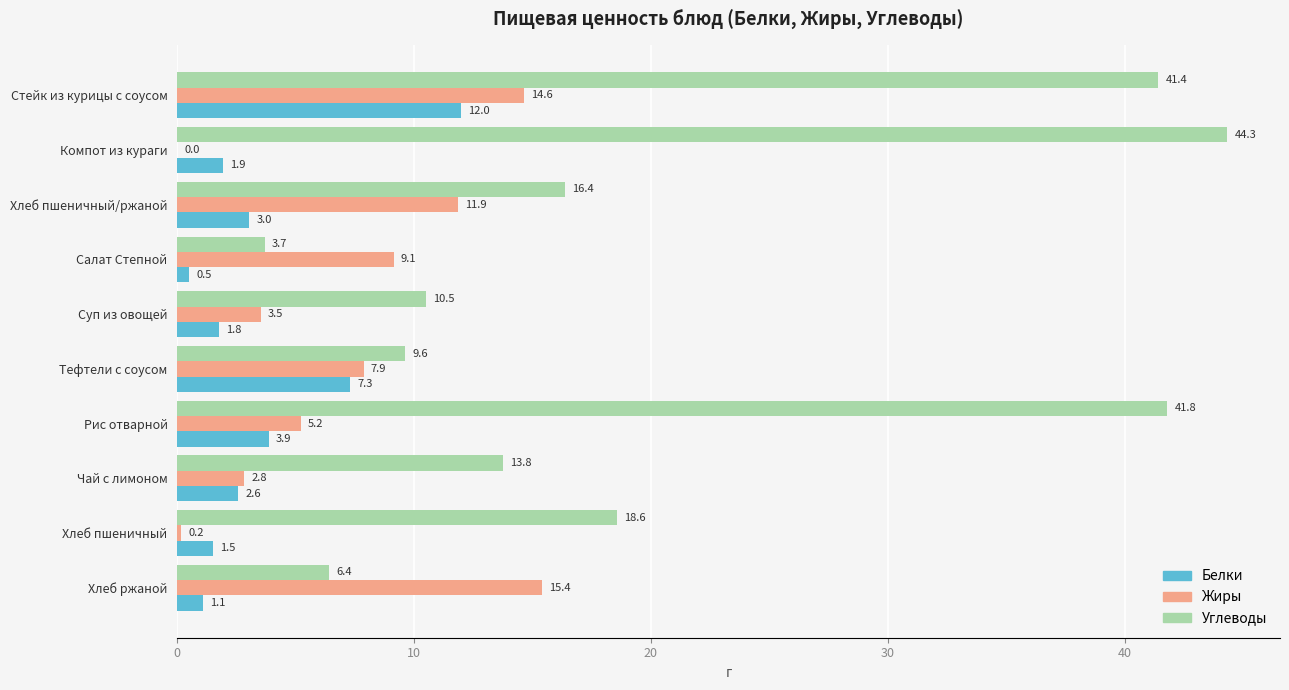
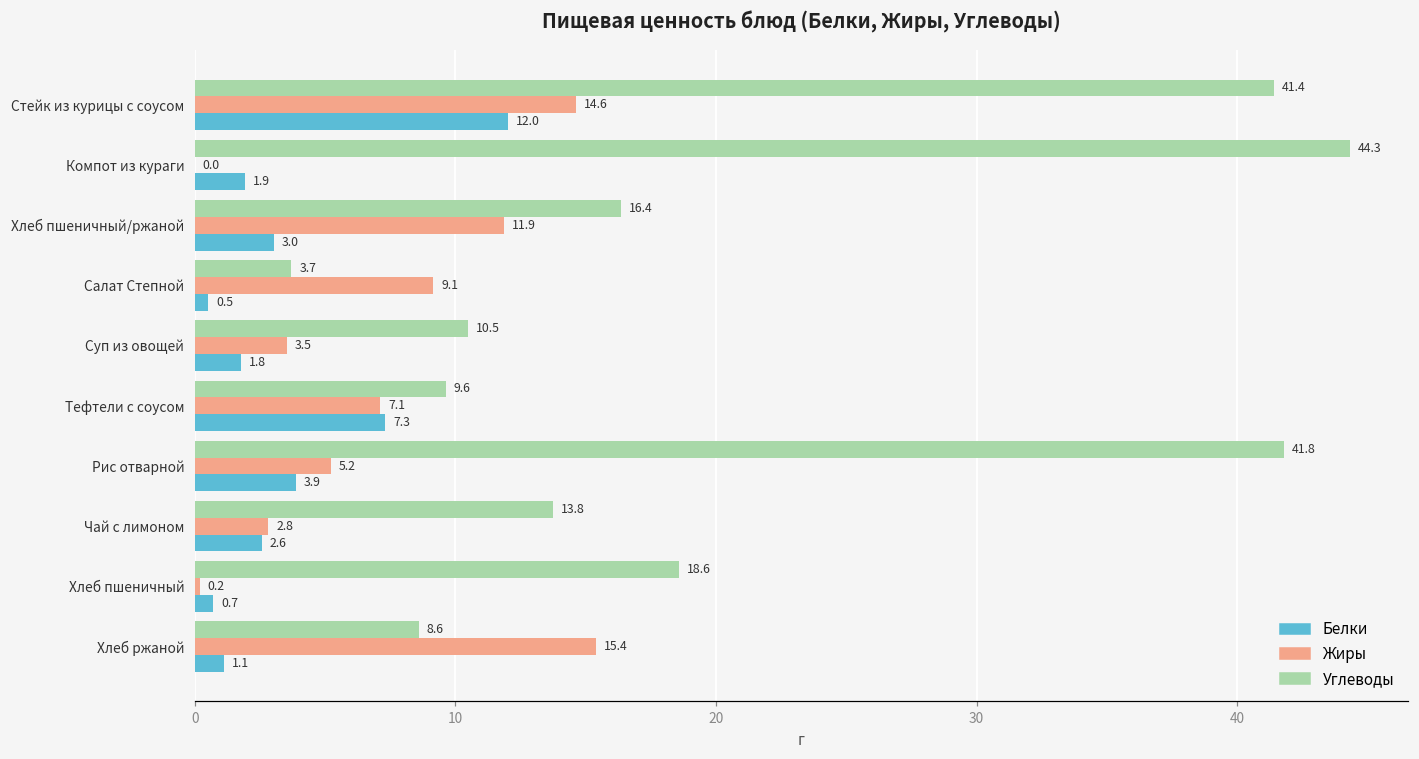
Жиры, Тефтели с соусом: 7.9 -> 7.1
Белки, Хлеб пшеничный: 1.5 -> 0.7
Углеводы, Хлеб ржаной: 6.4 -> 8.6
